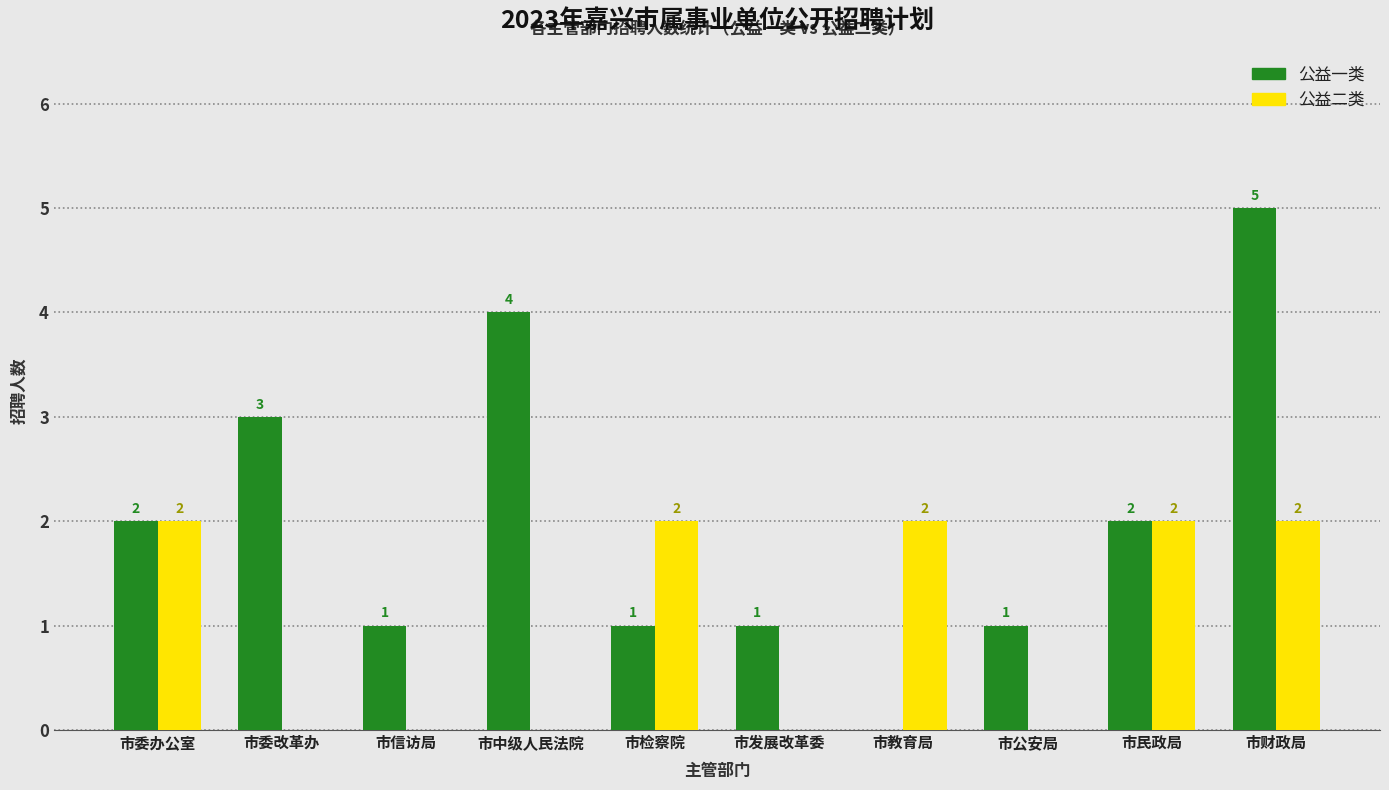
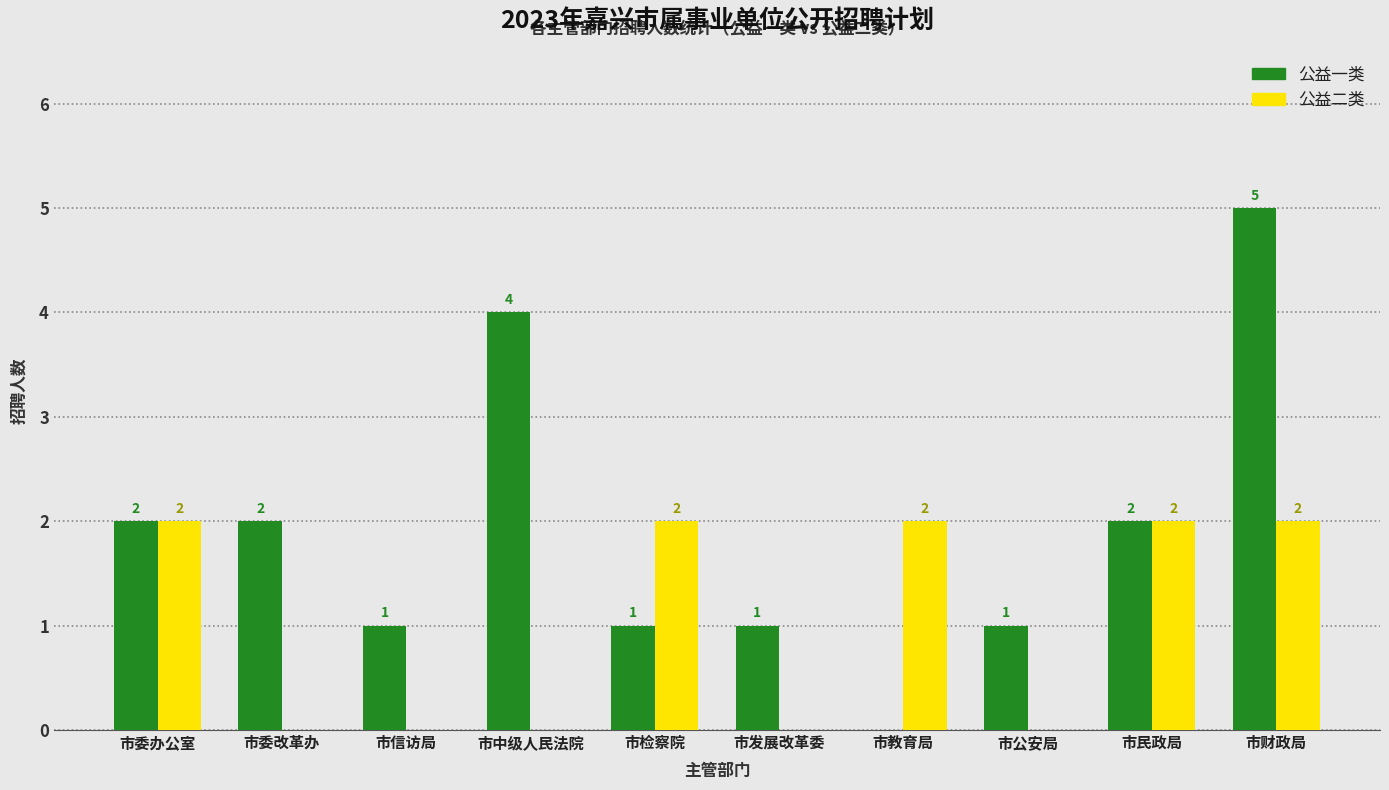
公益一类, 市委改革办: 3 -> 2
